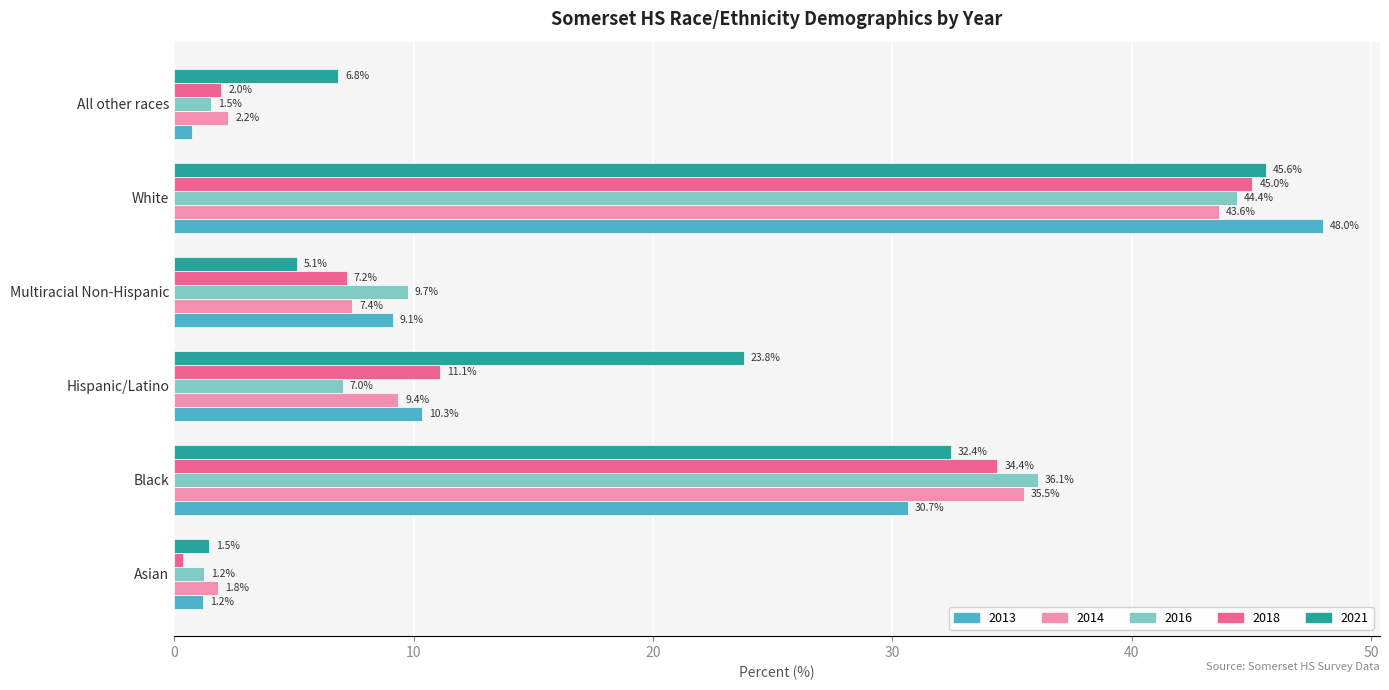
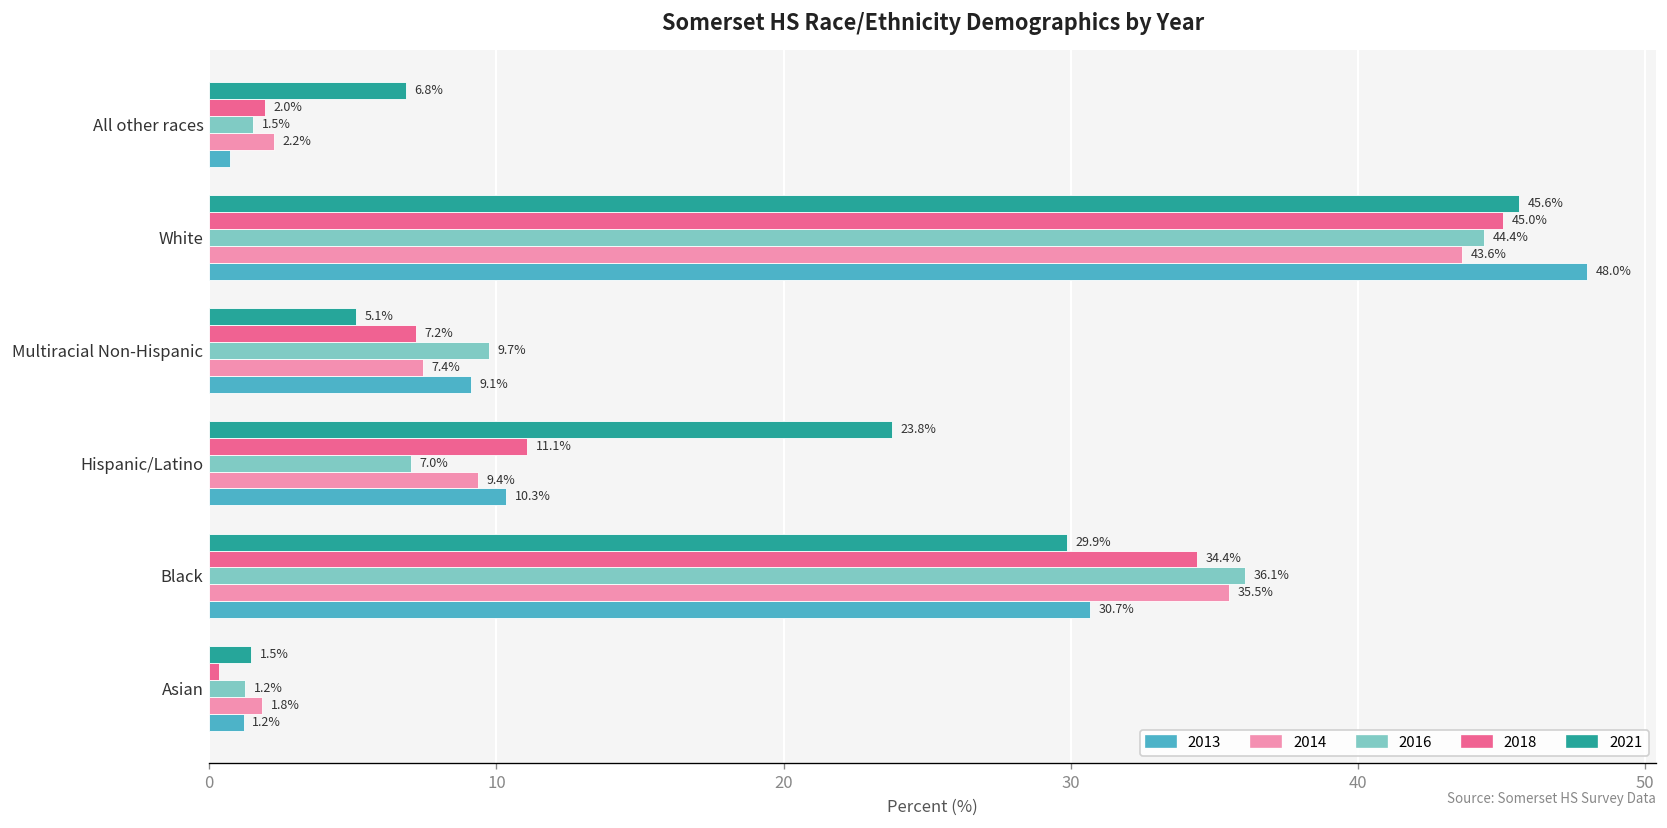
2021, Black: 32.4% -> 29.9%
